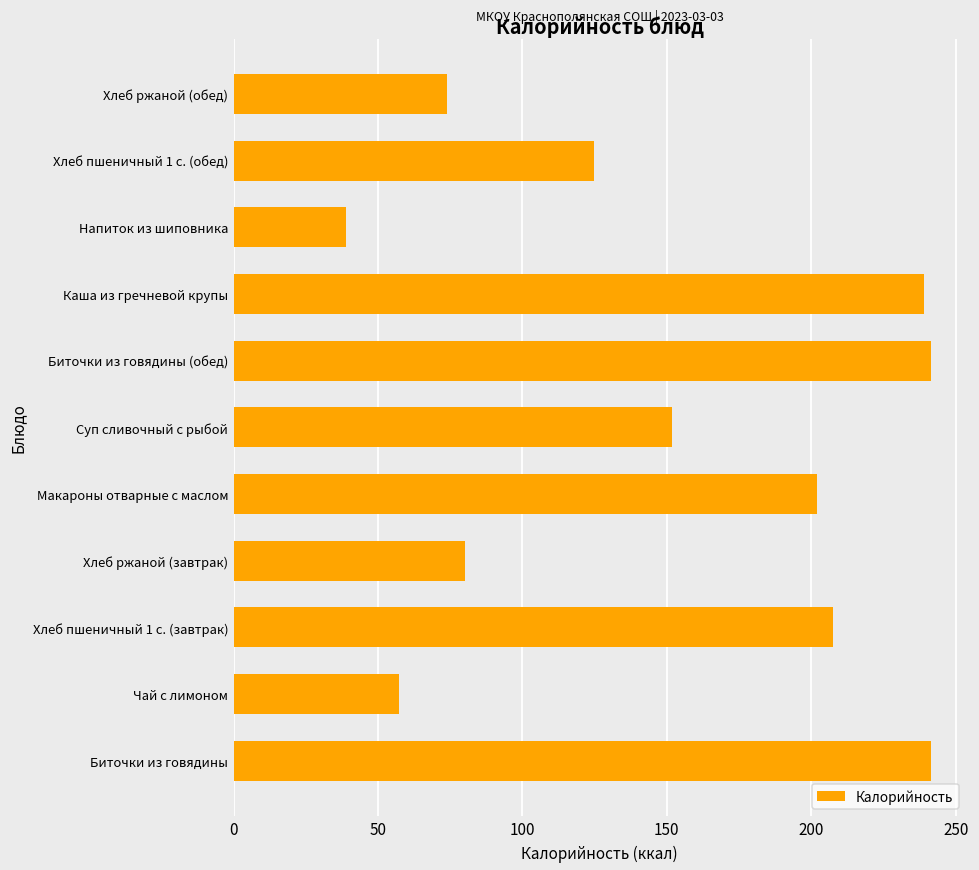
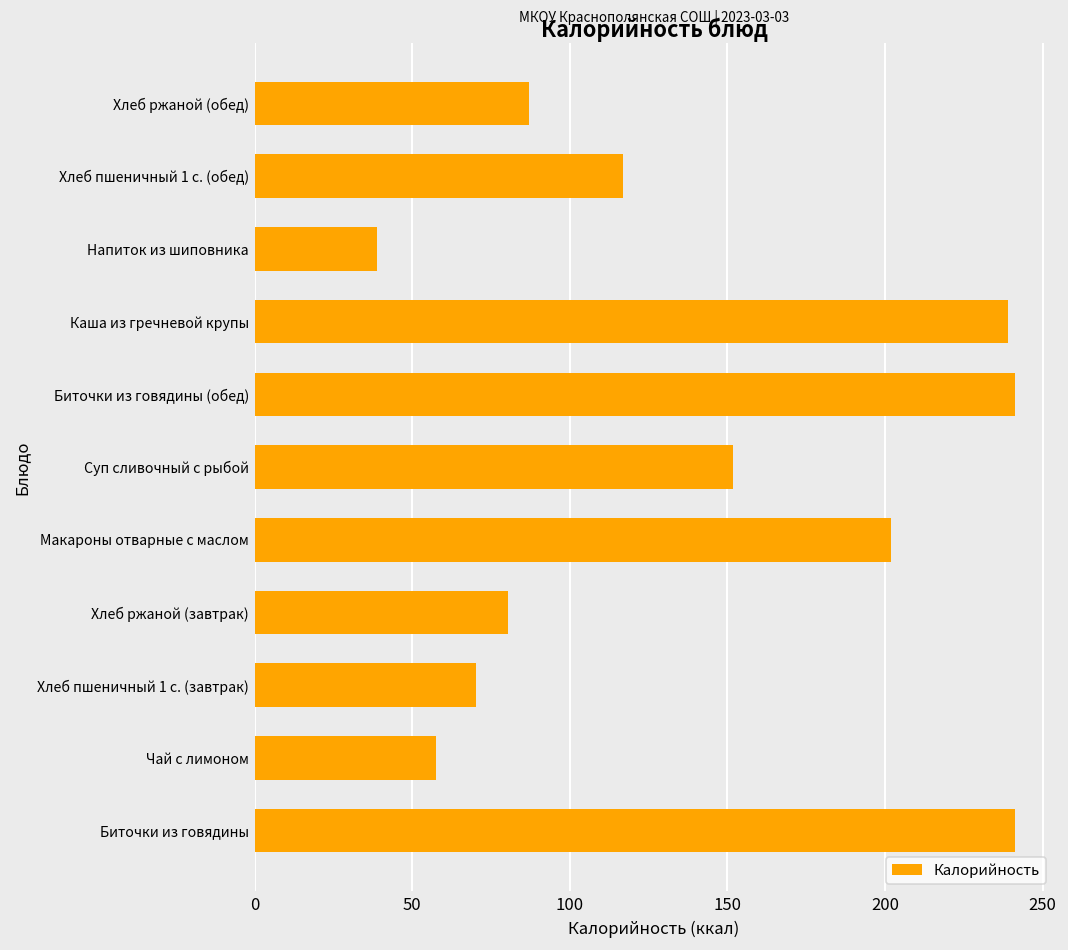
Хлеб ржаной (обед): 74 -> 87
Хлеб пшеничный 1 с. (обед): 125 -> 117
Хлеб пшеничный 1 с. (завтрак): 207 -> 70
